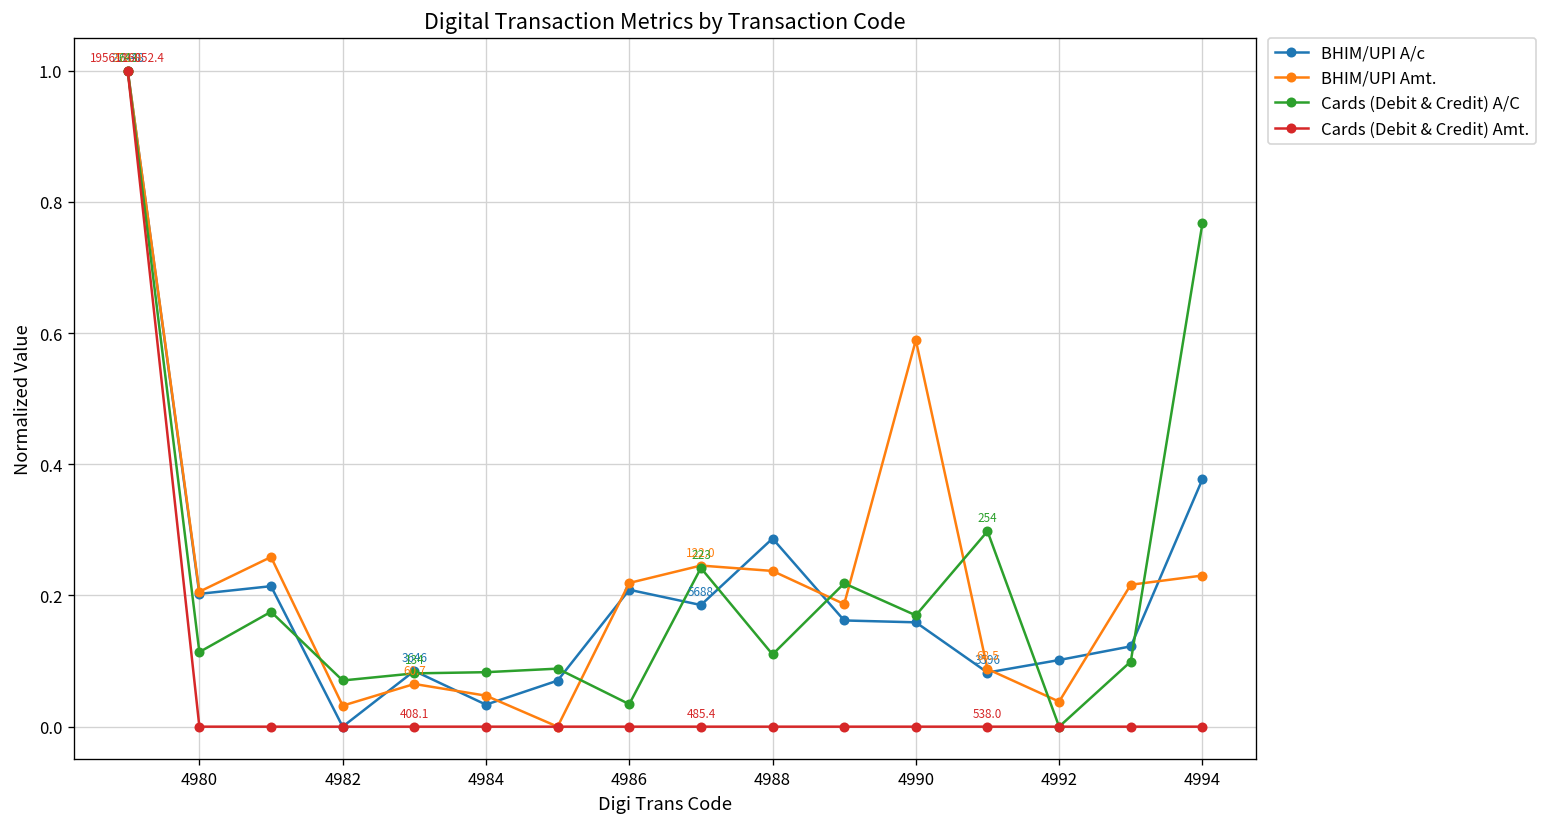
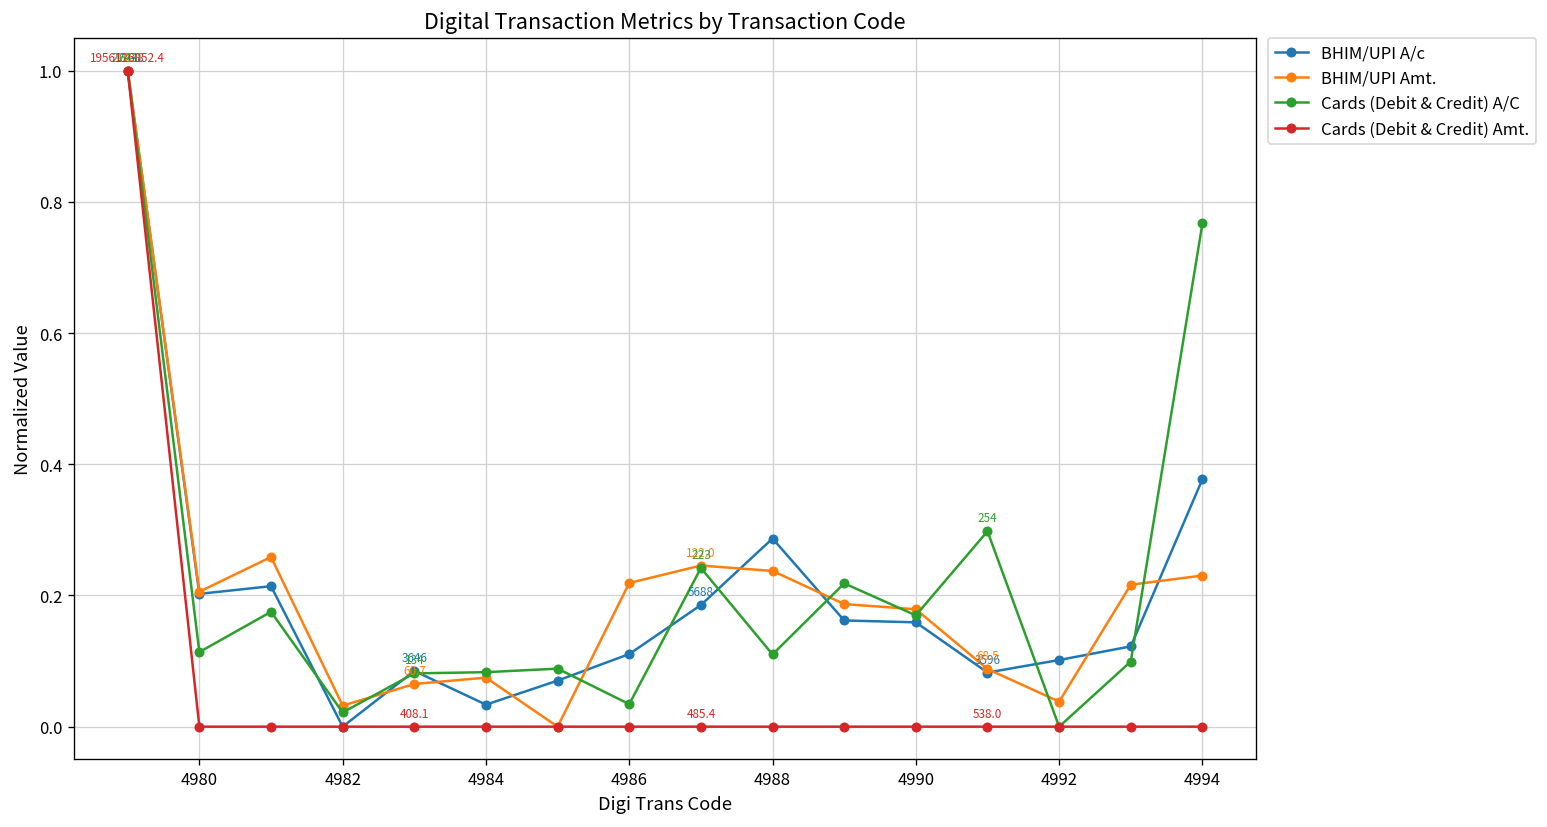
Cards (Debit & Credit) A/C, 4982: 0.07 -> 0.02
BHIM/UPI Amt., 4984: 0.05 -> 0.07
BHIM/UPI A/c, 4986: 0.21 -> 0.11
BHIM/UPI Amt., 4990: 0.59 -> 0.18
